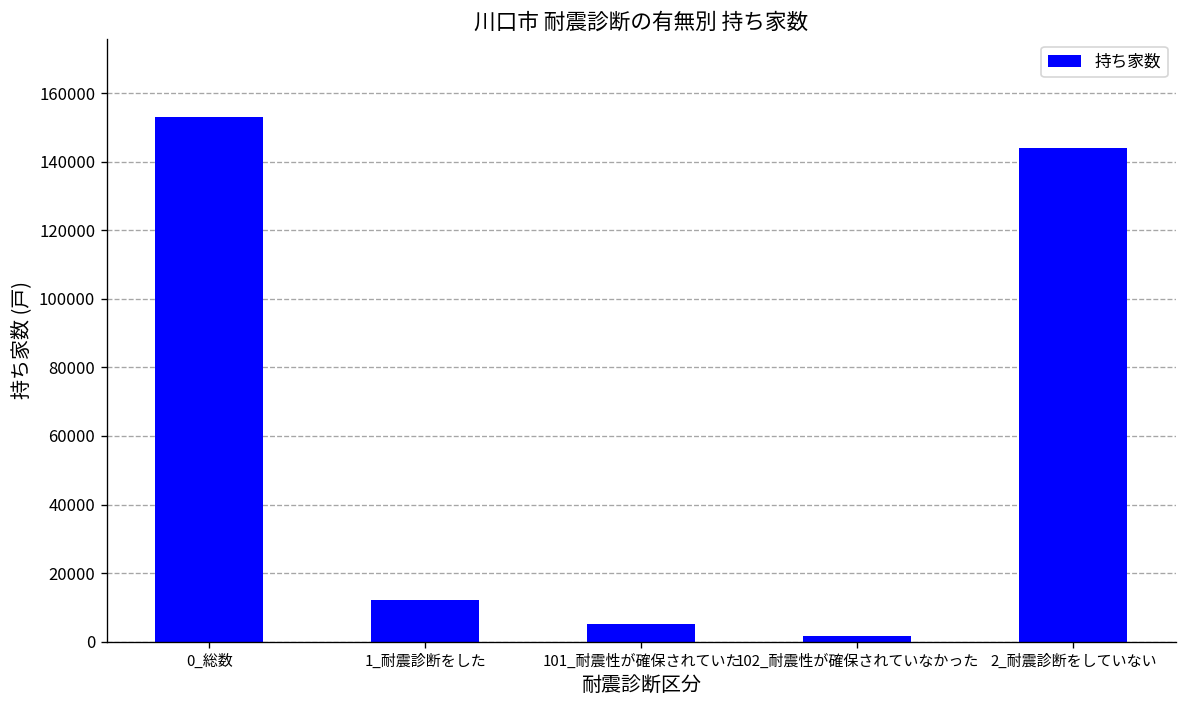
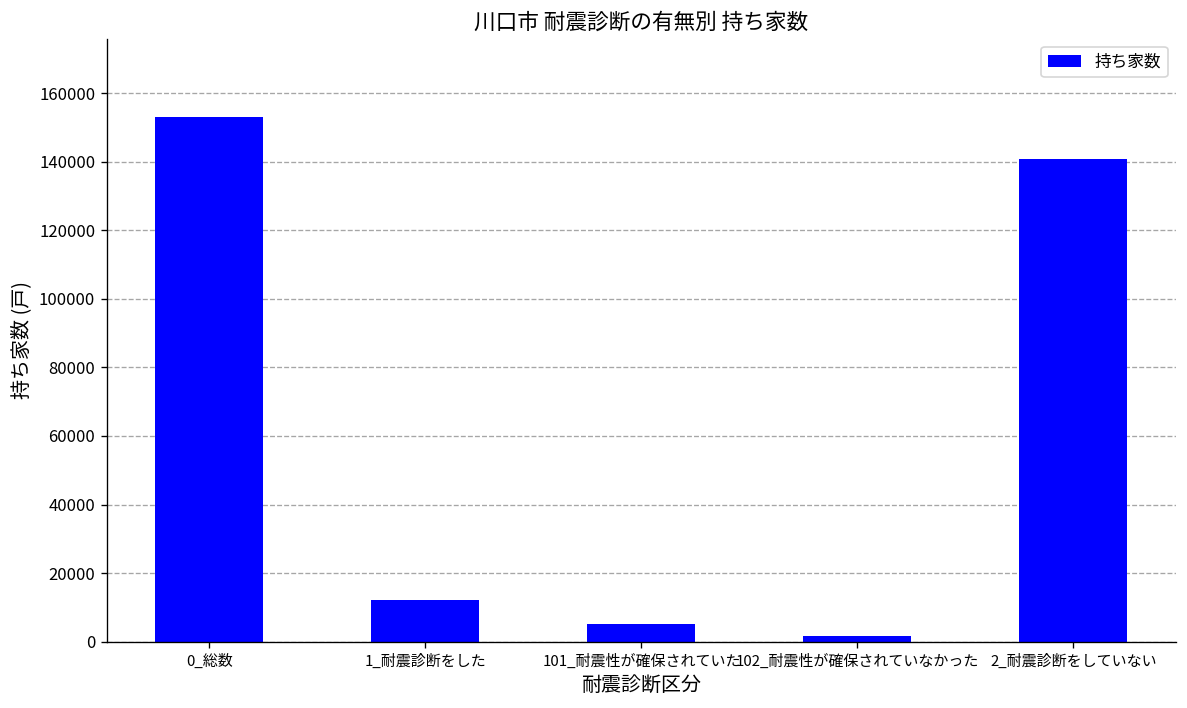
2_耐震診断をしていない: 144000 -> 141000
